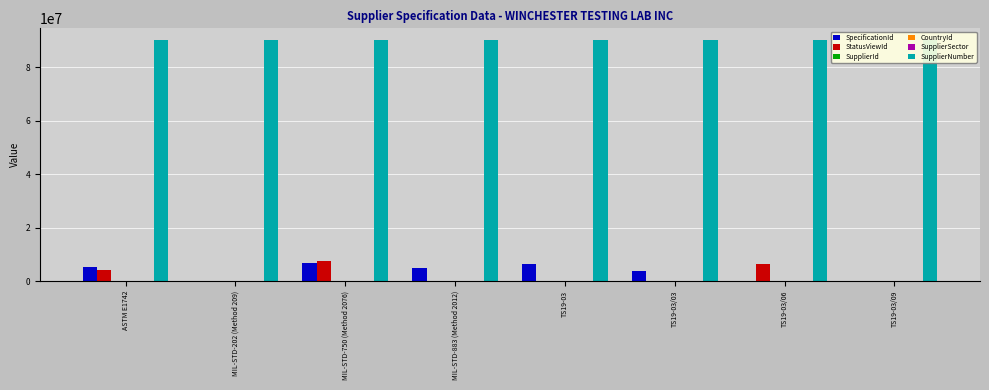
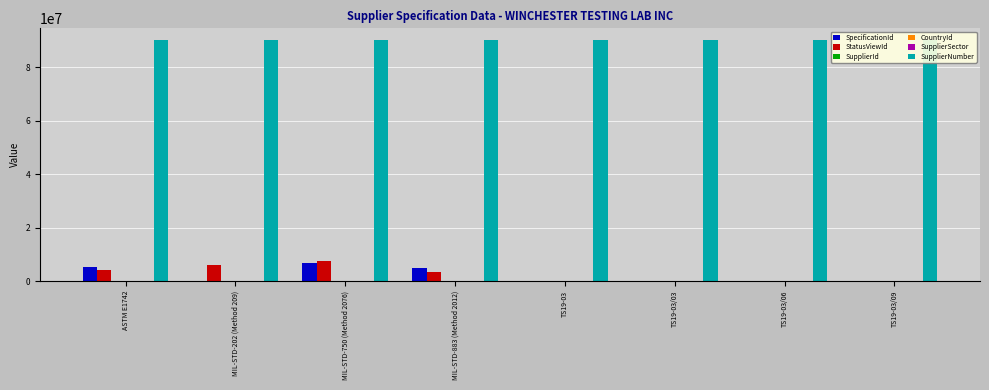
StatusViewId, MIL-STD-202 (Method 209): 0 -> 6000000
StatusViewId, MIL-STD-883 (Method 2012): 0 -> 3000000
SpecificationId, TS19-03: 6000000 -> 0
SpecificationId, TS19-03/03: 4000000 -> 0
StatusViewId, TS19-03/06: 6000000 -> 0
